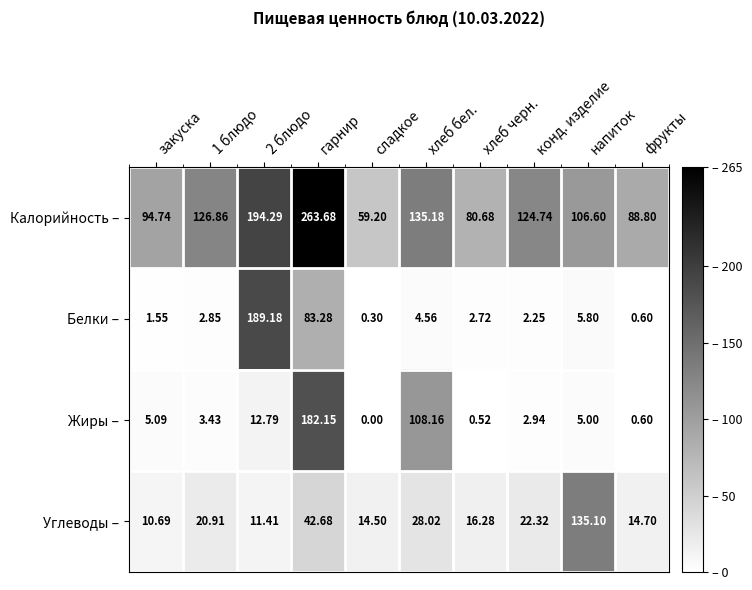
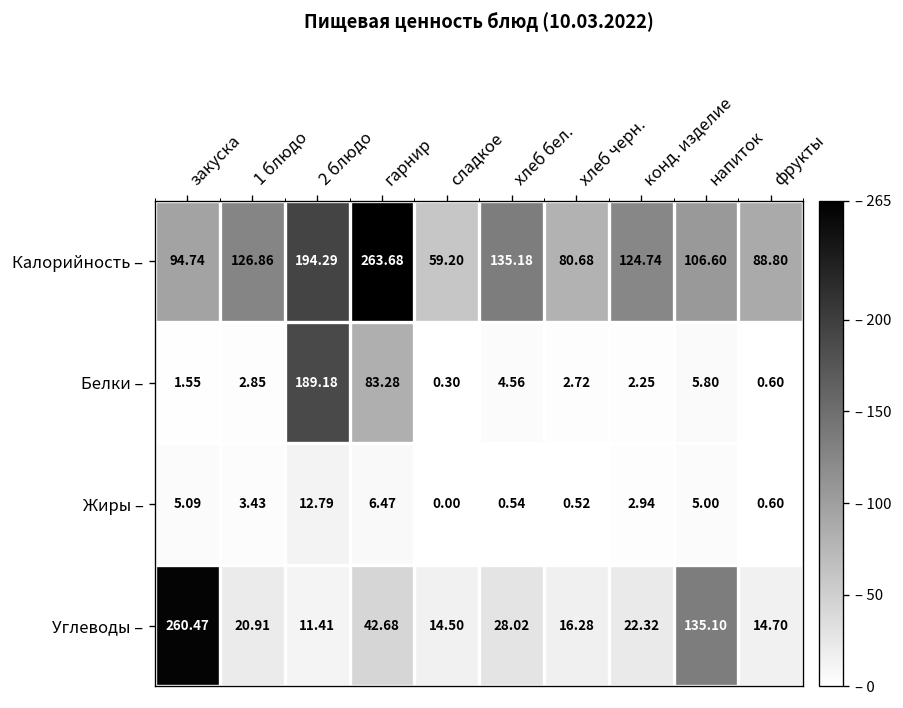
Жиры –, гарнир: 182.15 -> 6.47
Жиры –, хлеб бел.: 108.16 -> 0.54
Углеводы –, закуска: 10.69 -> 260.47
